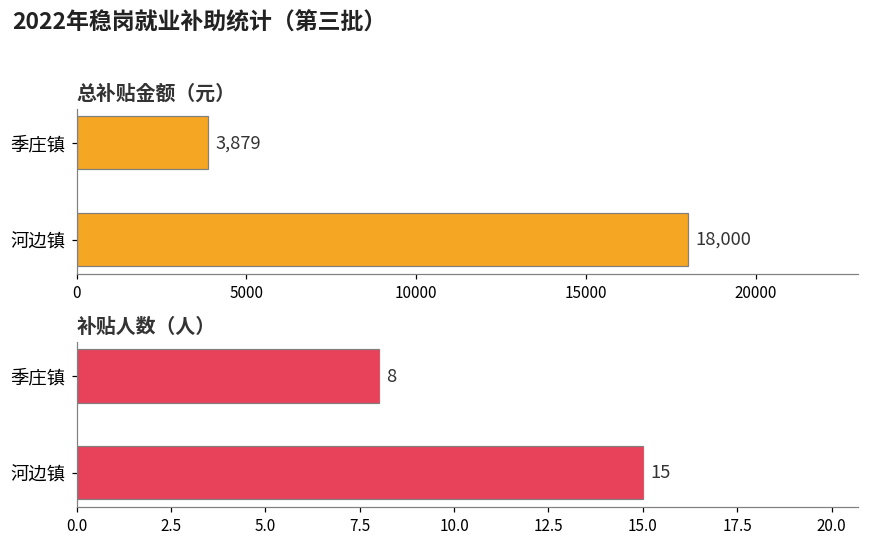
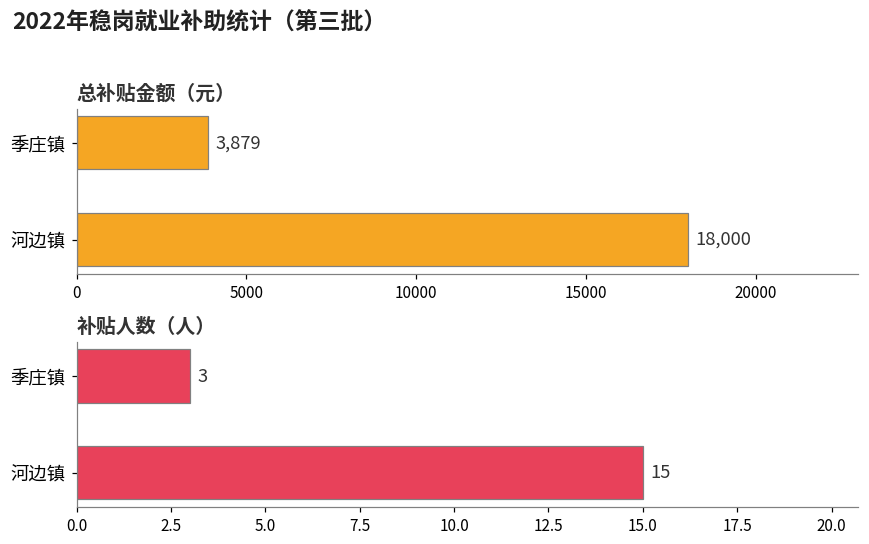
补贴人数（人）, 季庄镇: 8 -> 3
